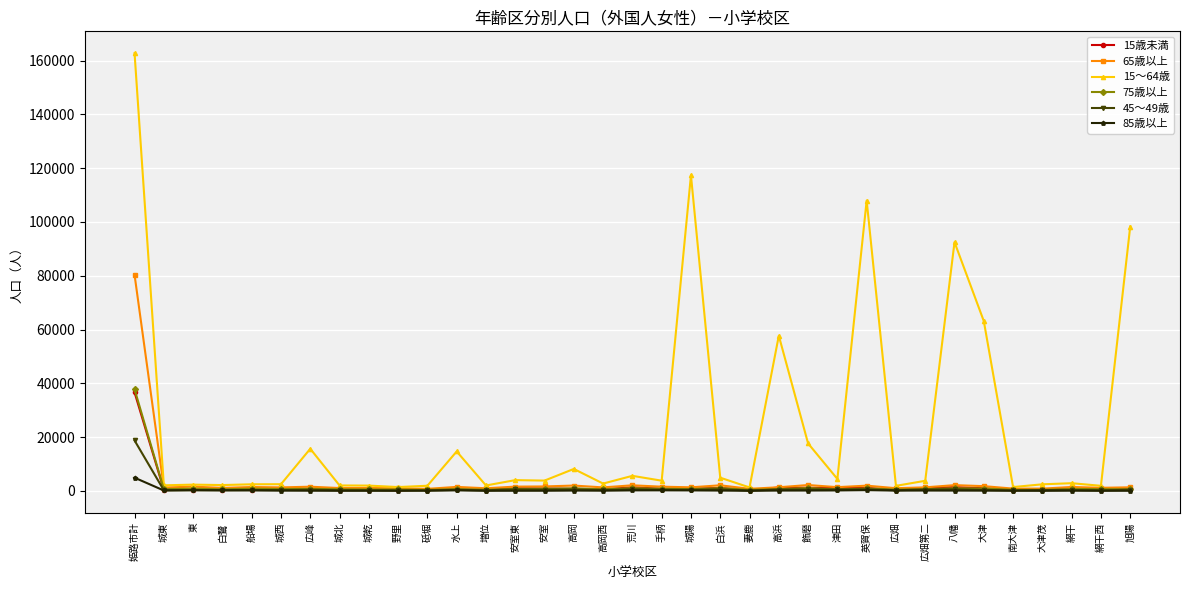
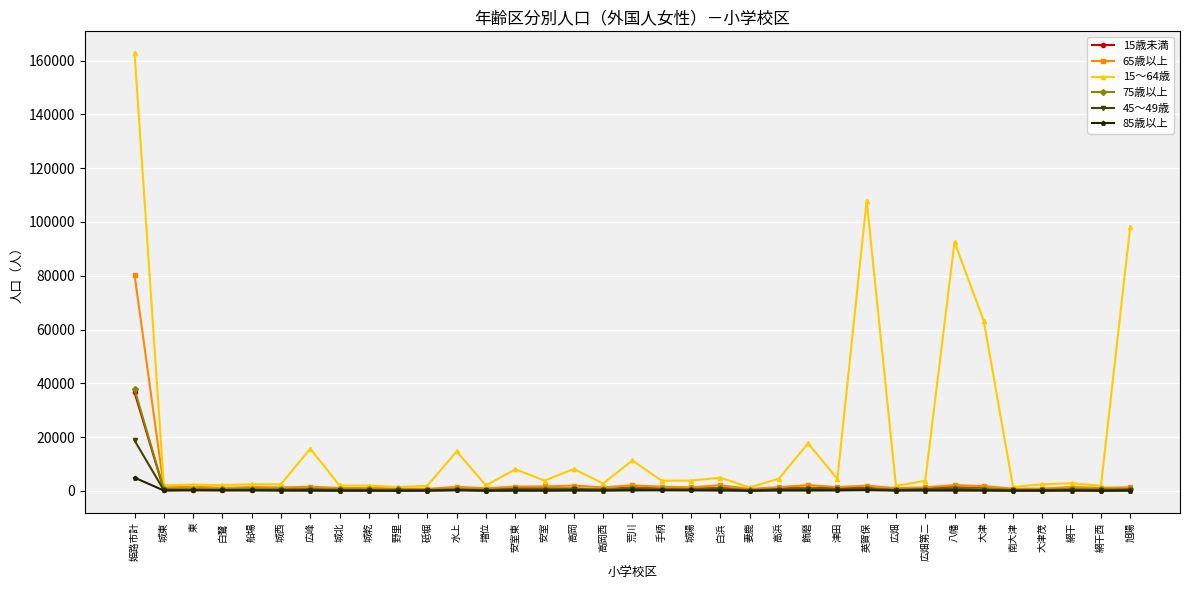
15～64歳, 安室東: 4000 -> 8000
15～64歳, 荒川: 6000 -> 11000
15～64歳, 城陽: 117000 -> 4000
15～64歳, 高浜: 58000 -> 5000
